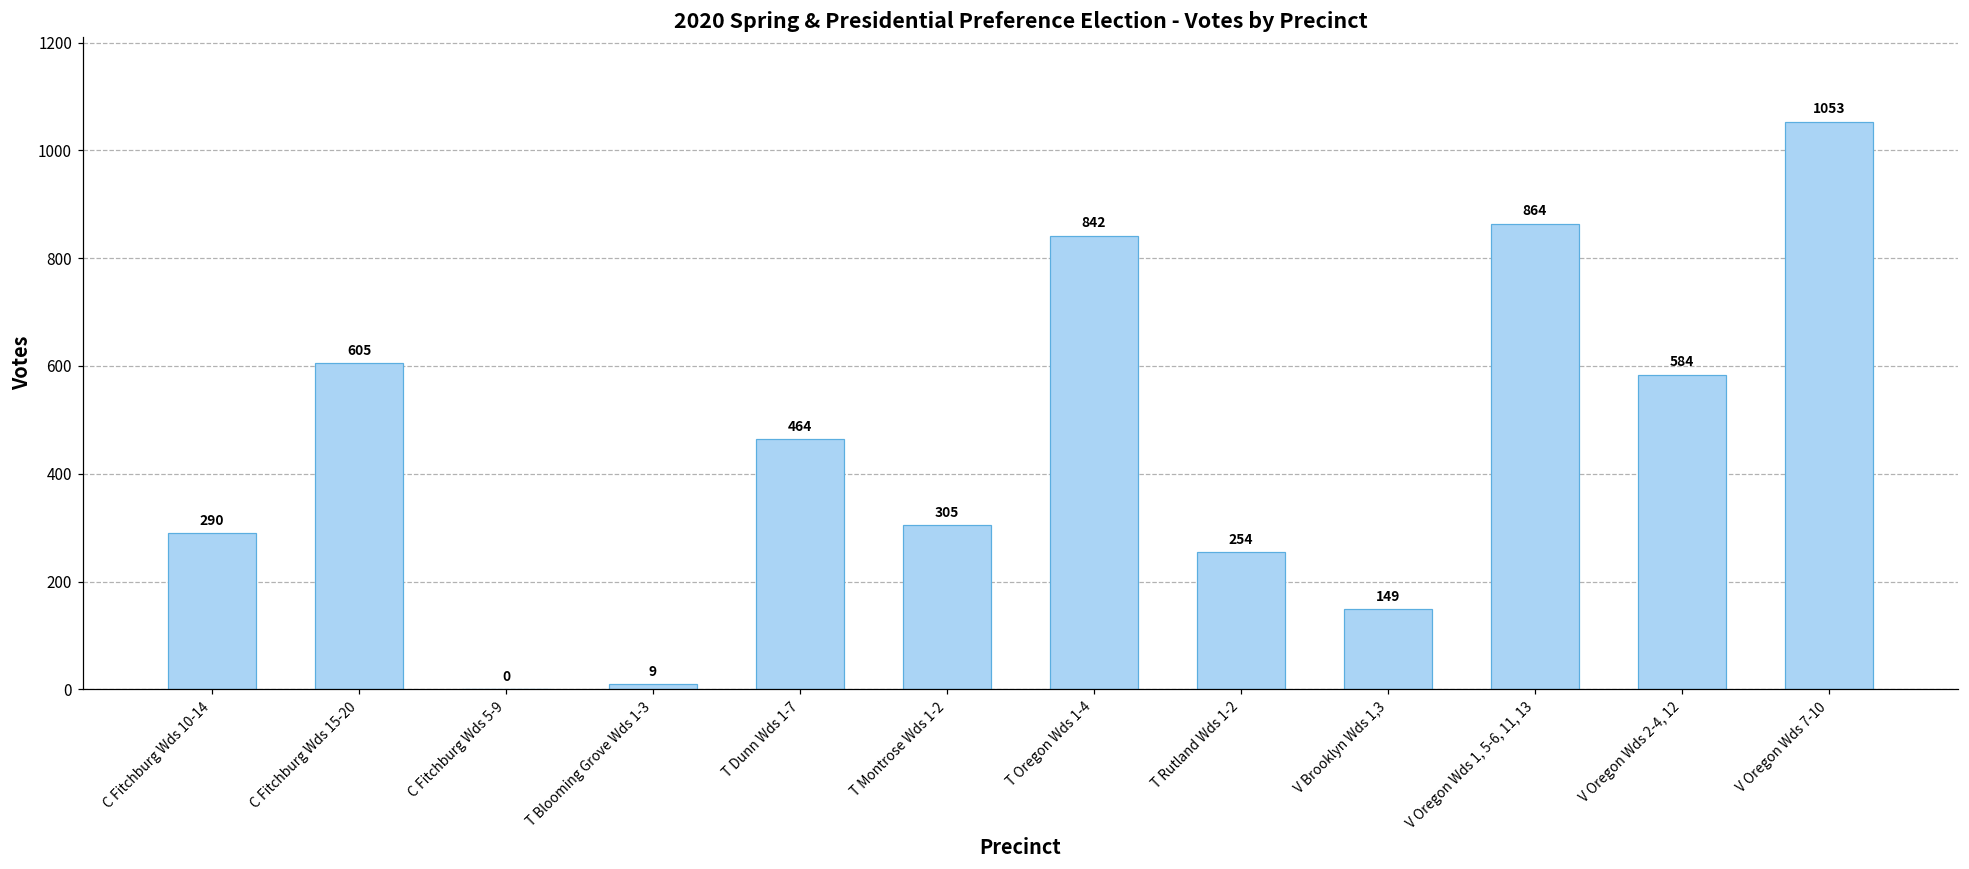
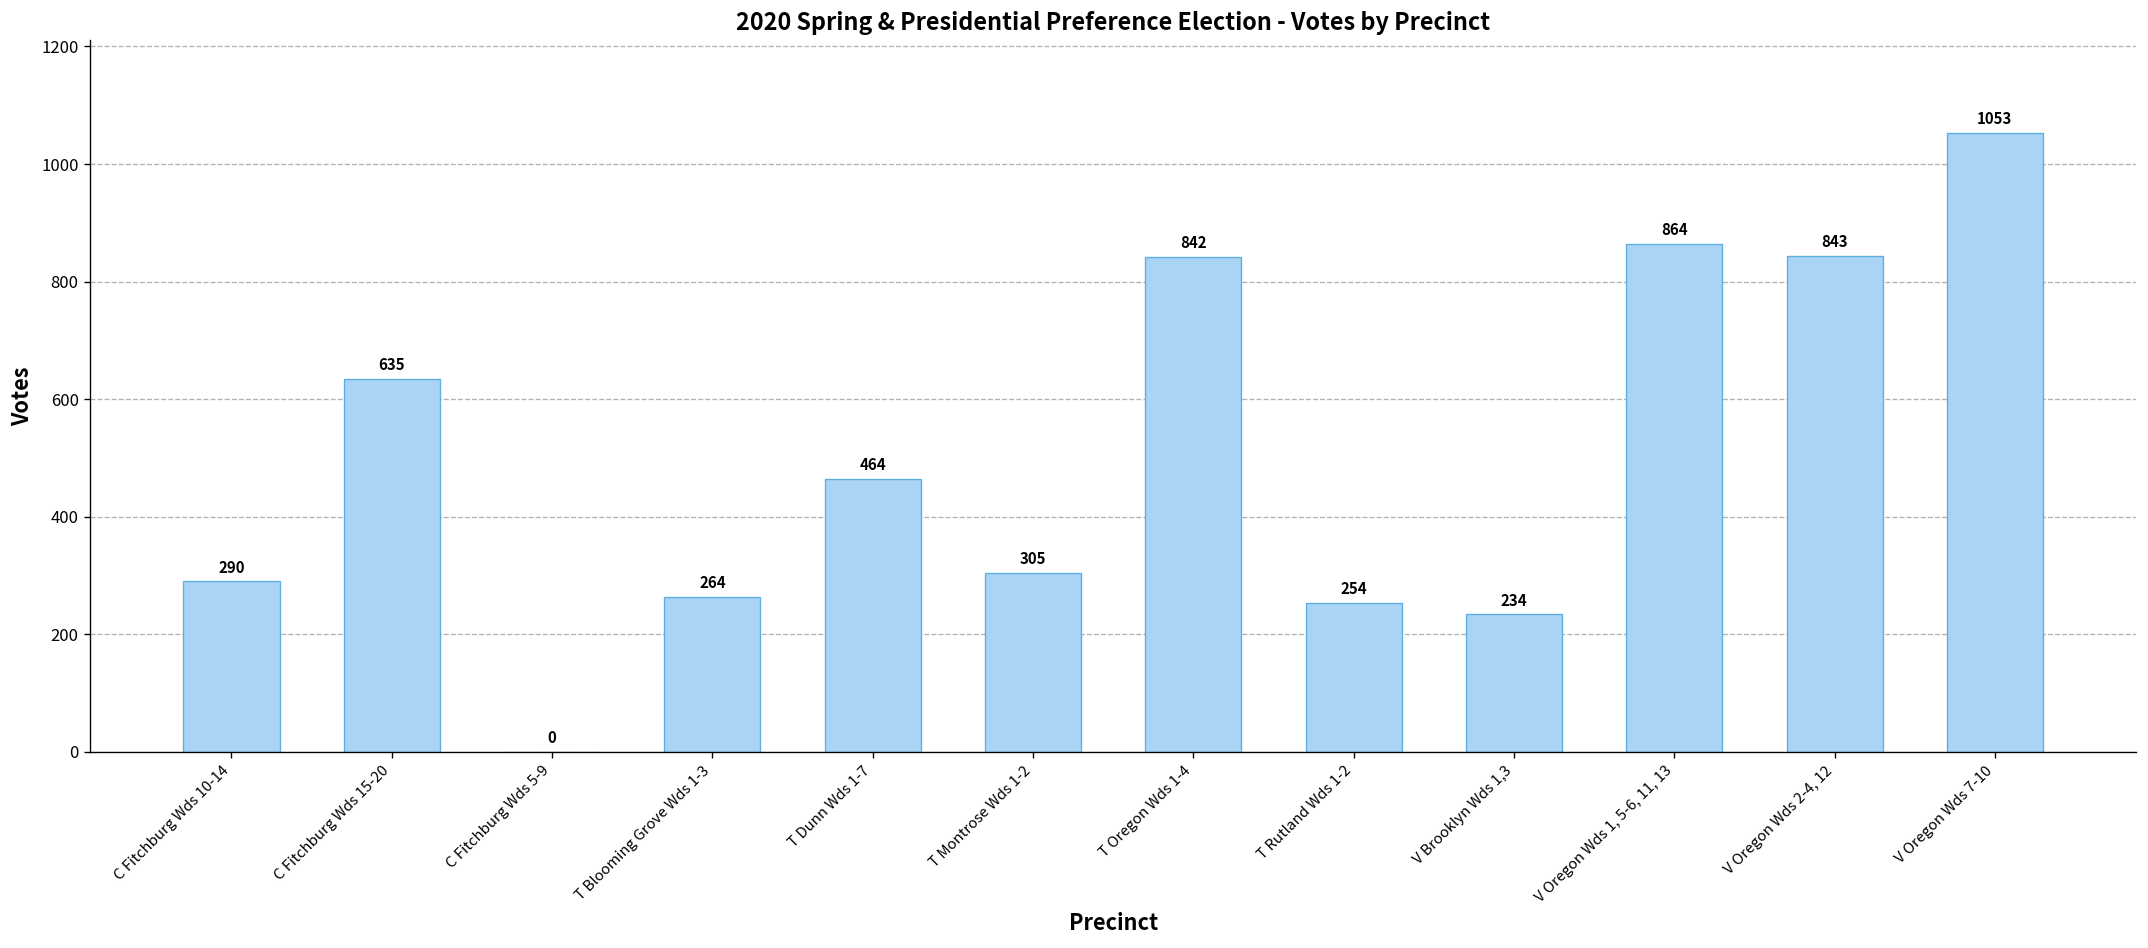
C Fitchburg Wds 15-20: 605 -> 635
T Blooming Grove Wds 1-3: 9 -> 264
V Brooklyn Wds 1,3: 149 -> 234
V Oregon Wds 2-4, 12: 584 -> 843
